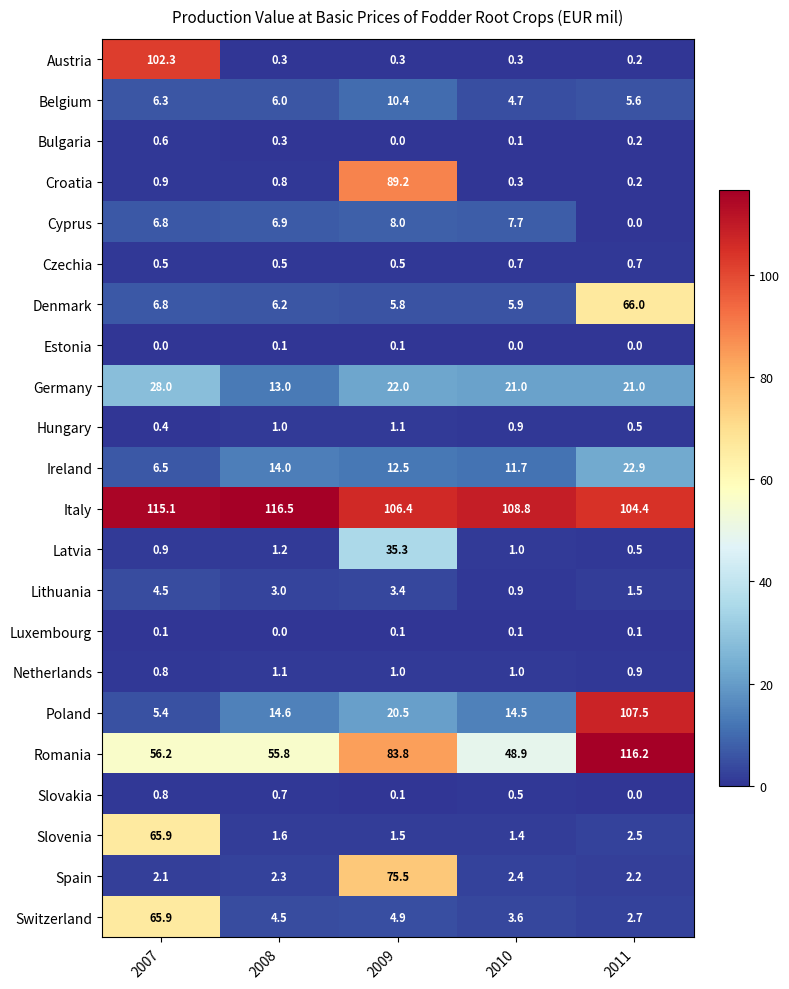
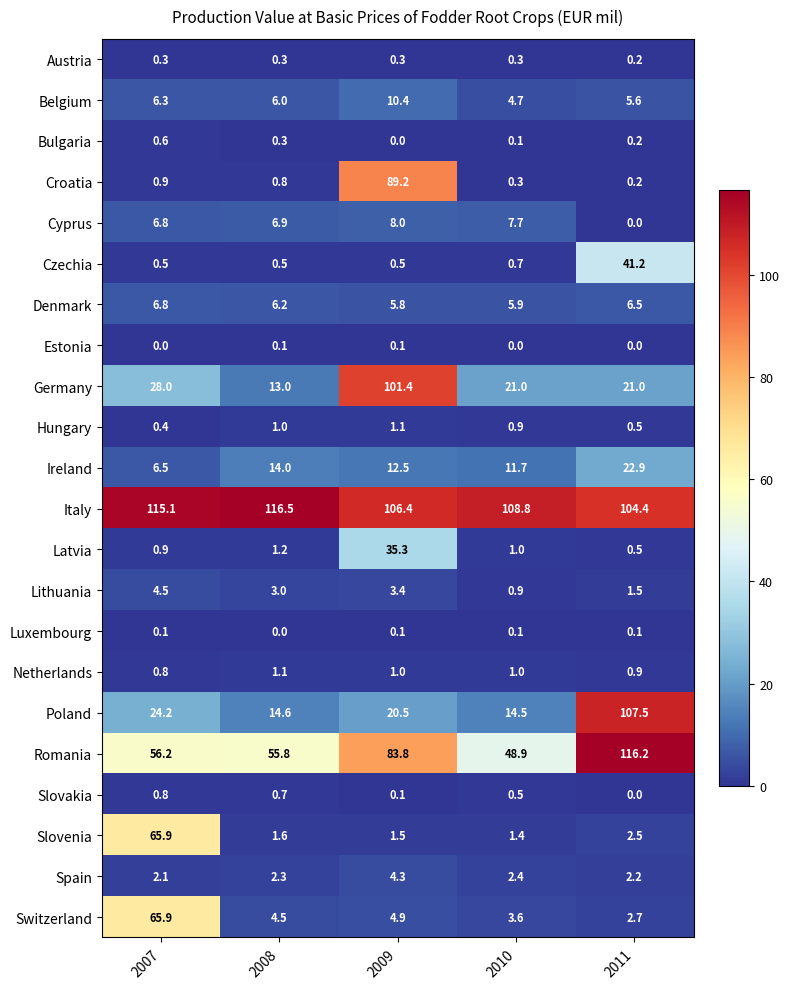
Austria, 2007: 102.3 -> 0.3
Czechia, 2011: 0.7 -> 41.2
Denmark, 2011: 66.0 -> 6.5
Germany, 2009: 22.0 -> 101.4
Poland, 2007: 5.4 -> 24.2
Spain, 2009: 75.5 -> 4.3
